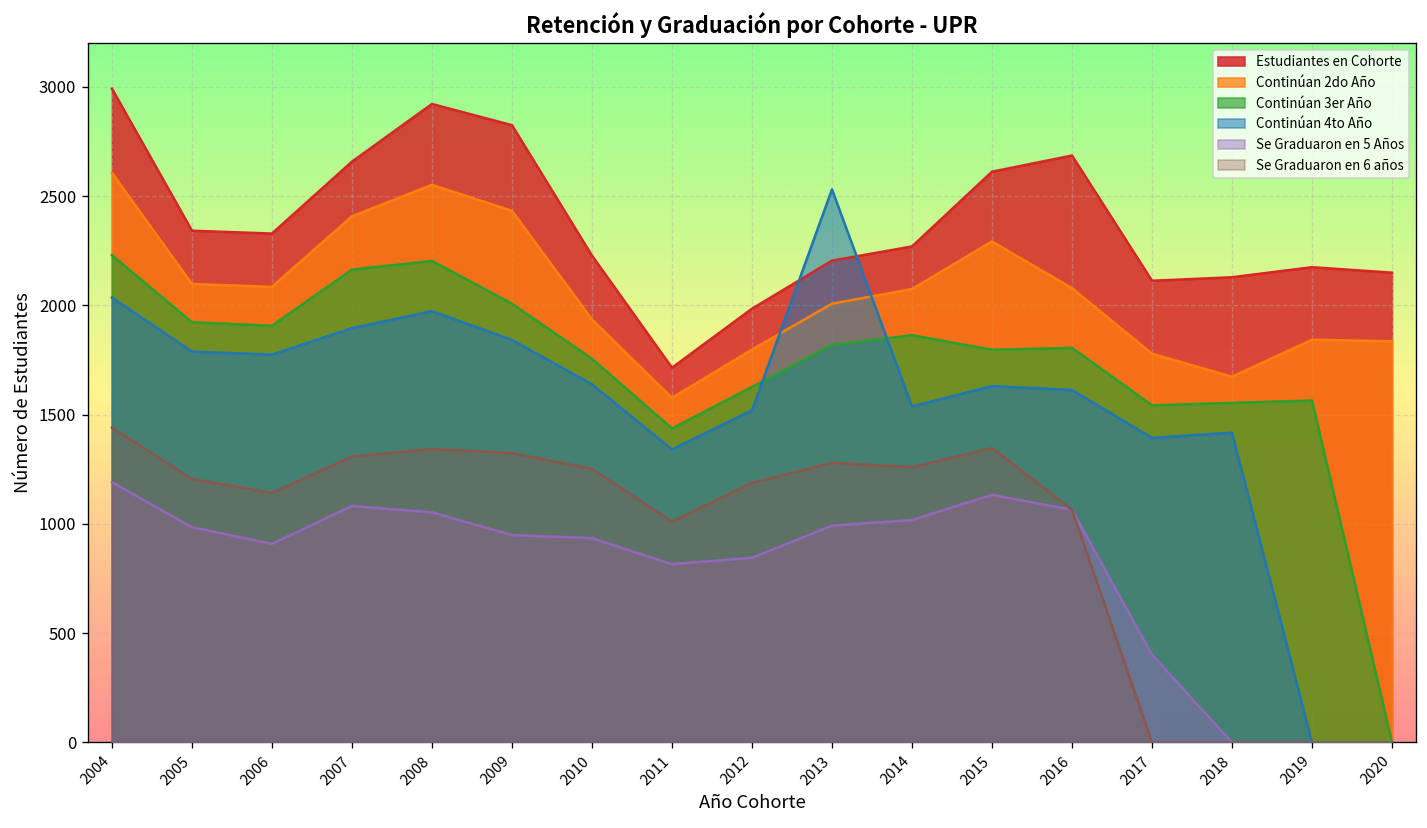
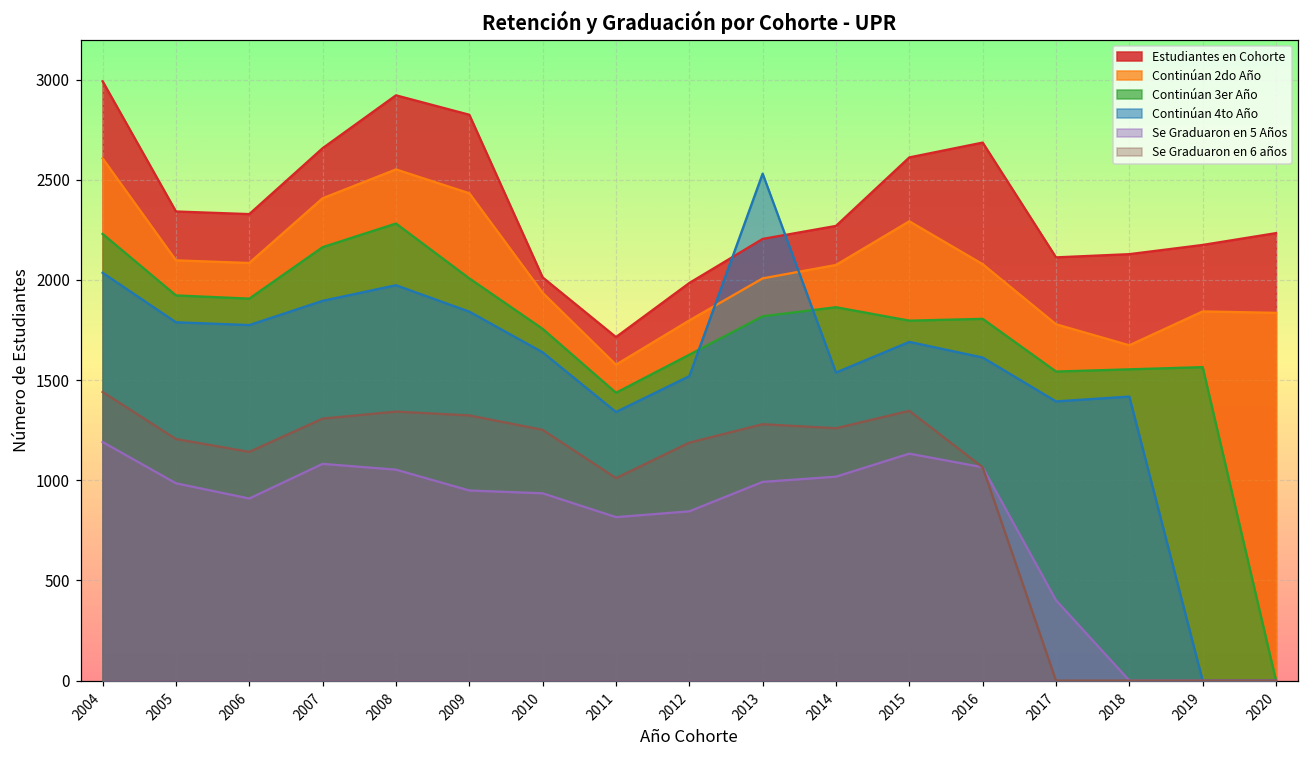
Continúan 3er Año, 2008: 2200 -> 2280
Estudiantes en Cohorte, 2010: 2230 -> 2010
Continúan 4to Año, 2015: 1630 -> 1690
Estudiantes en Cohorte, 2020: 2150 -> 2230
